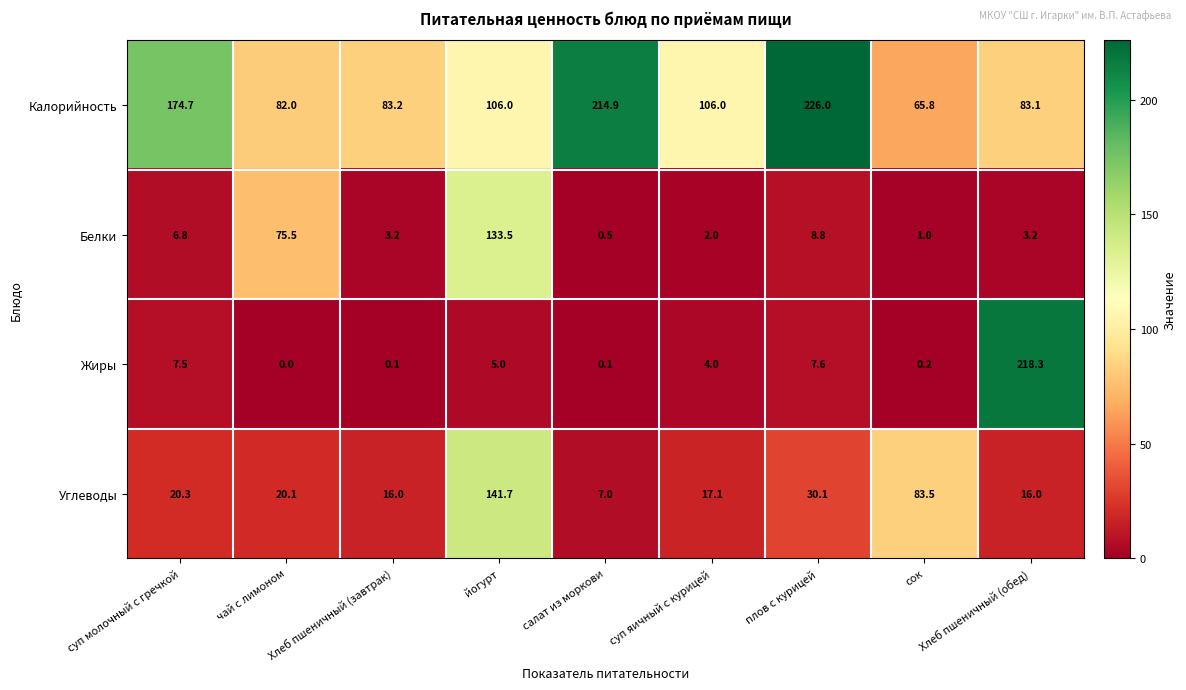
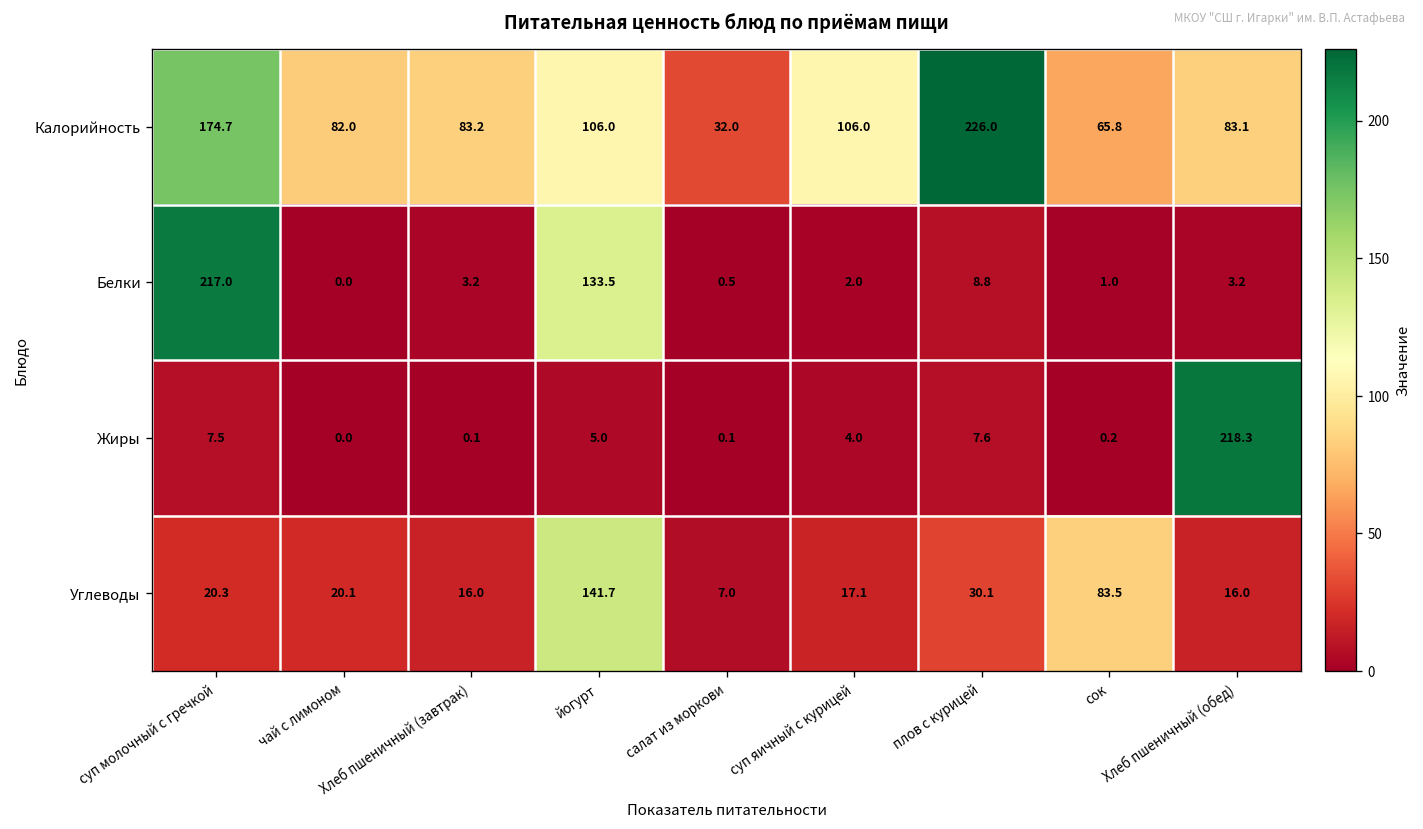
Калорийность, салат из моркови: 214.9 -> 32.0
Белки, суп молочный с гречкой: 6.8 -> 217.0
Белки, чай с лимоном: 75.5 -> 0.0
